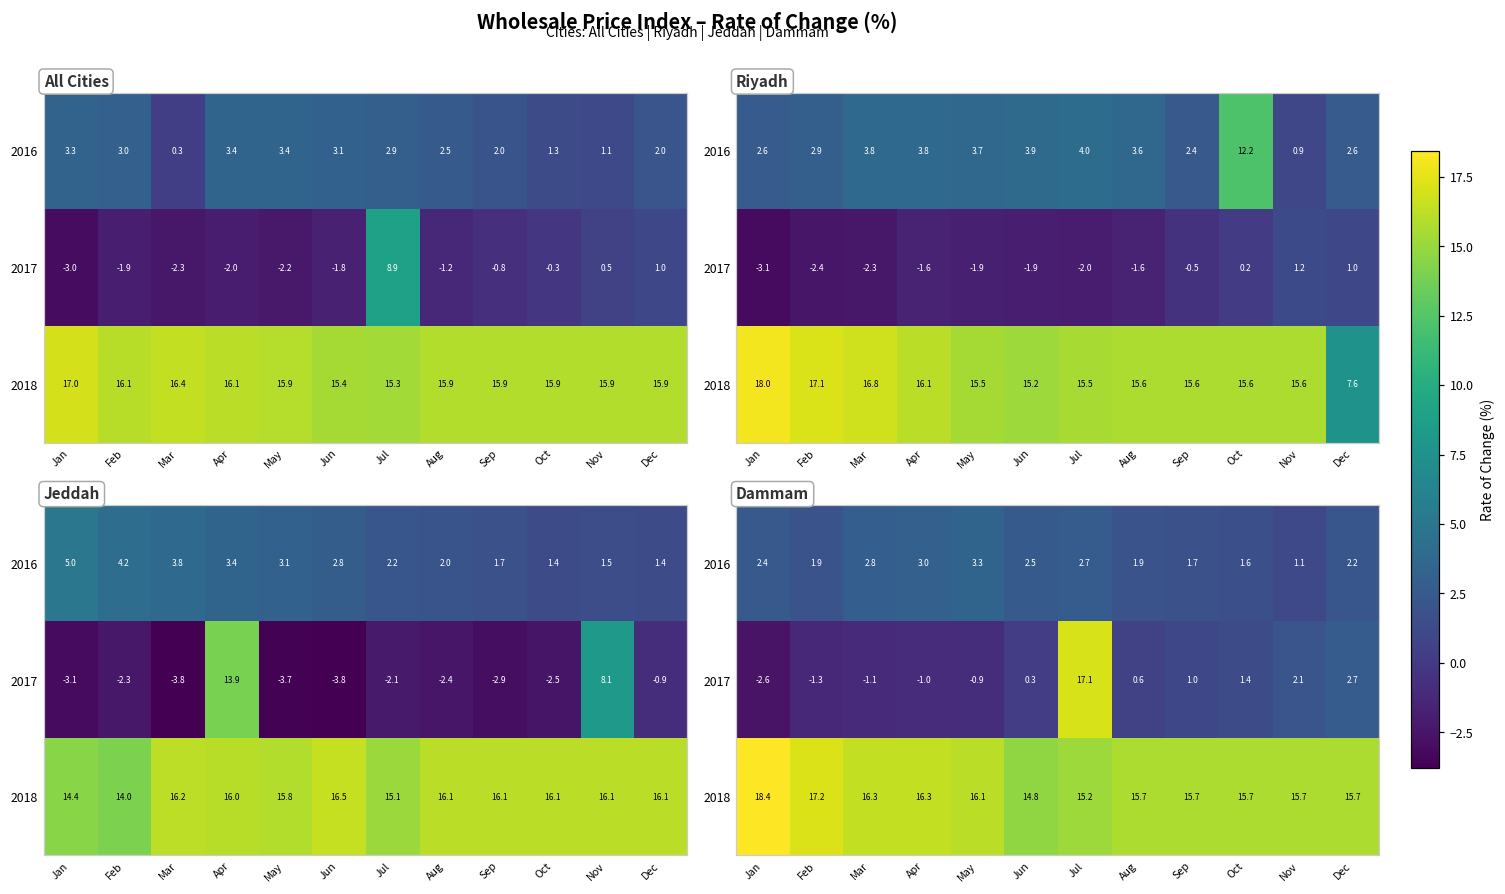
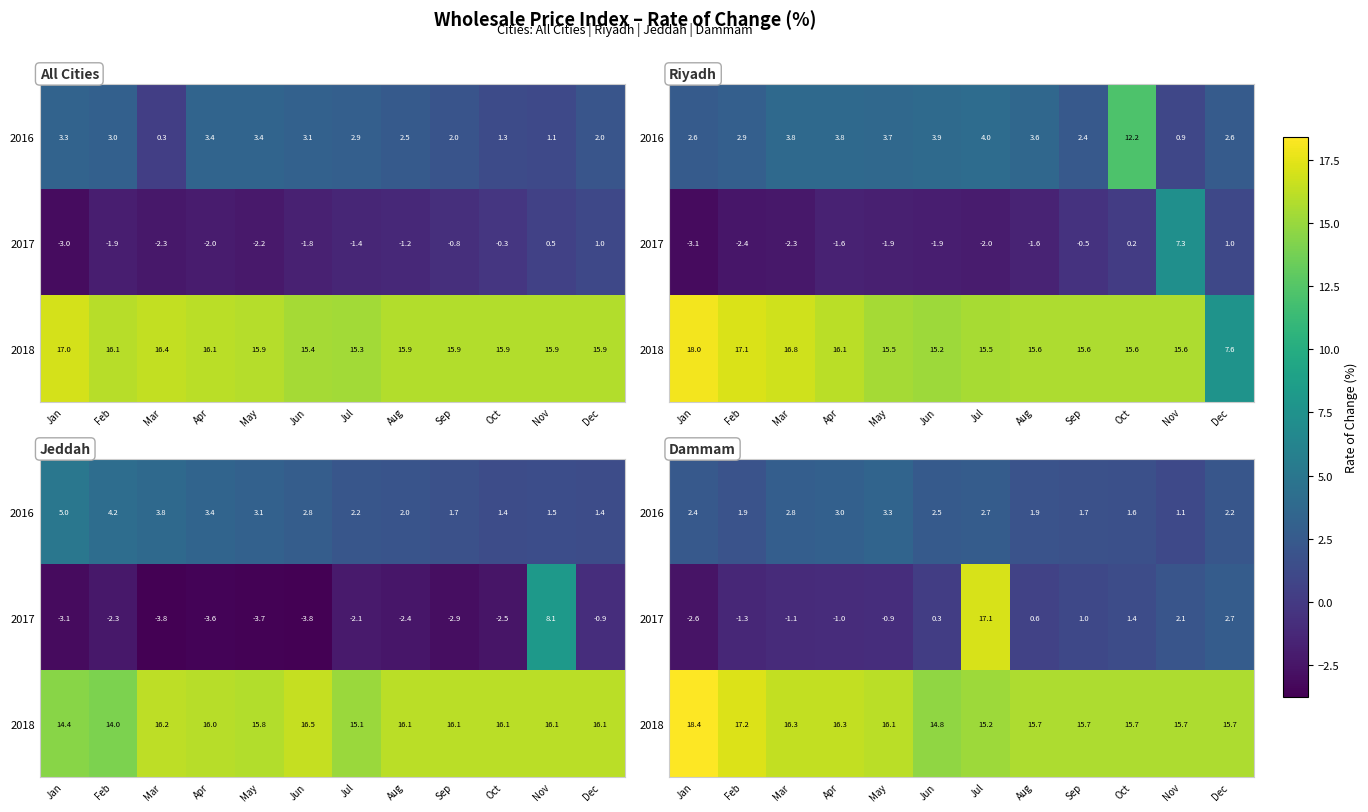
All Cities, 2017, Jul: 8.9 -> -1.4
Riyadh, 2017, Nov: 1.2 -> 7.3
Jeddah, 2017, Apr: 13.9 -> -3.6
